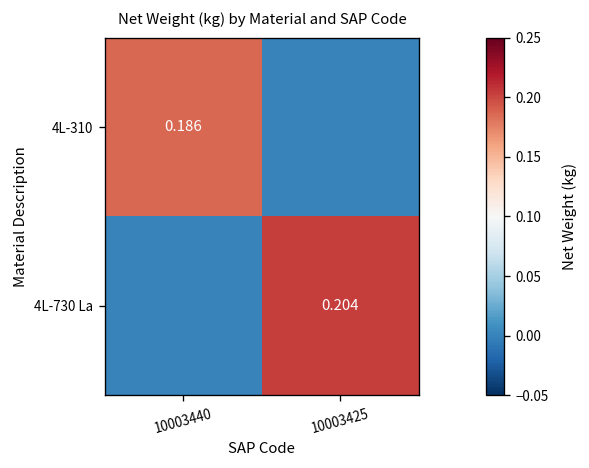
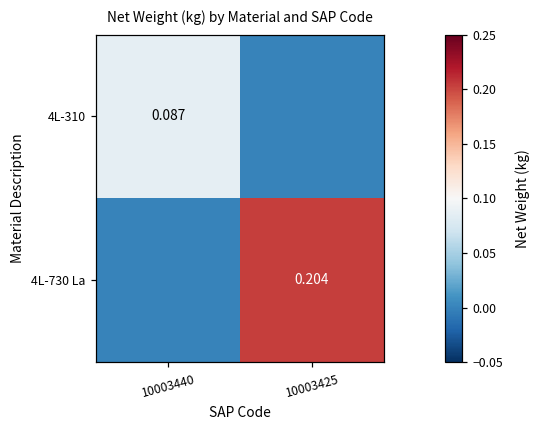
4L-310, 10003440: 0.186 -> 0.087
